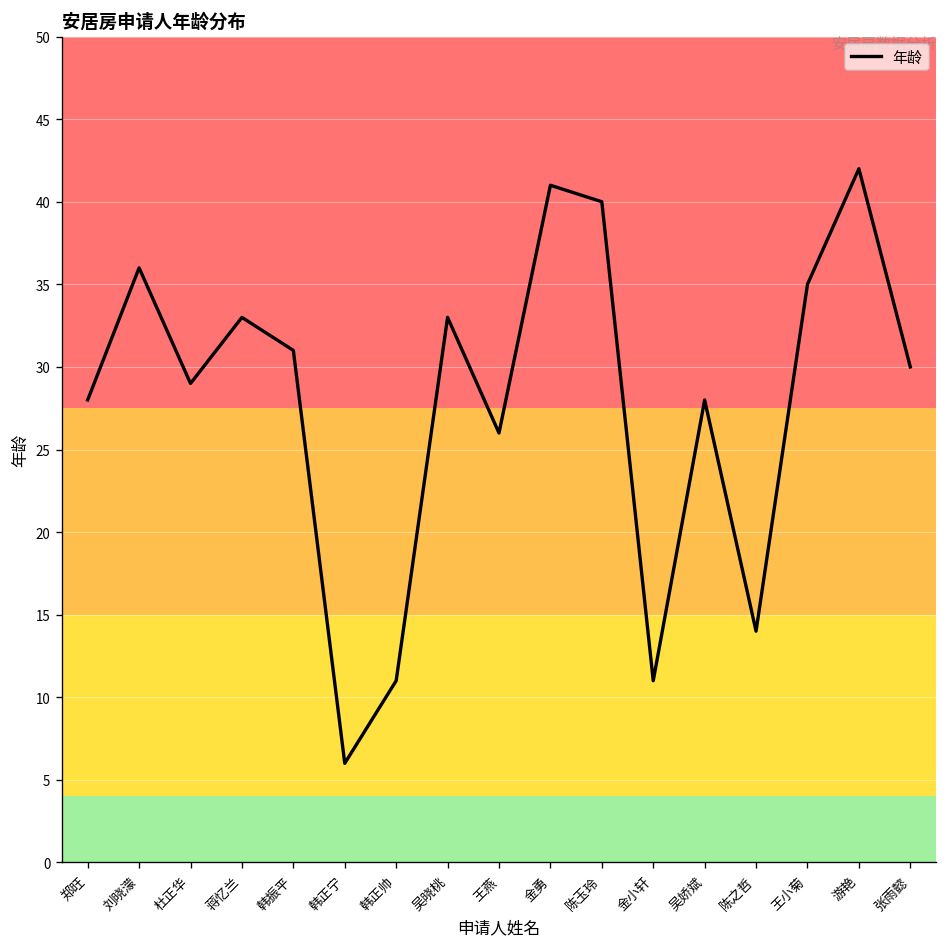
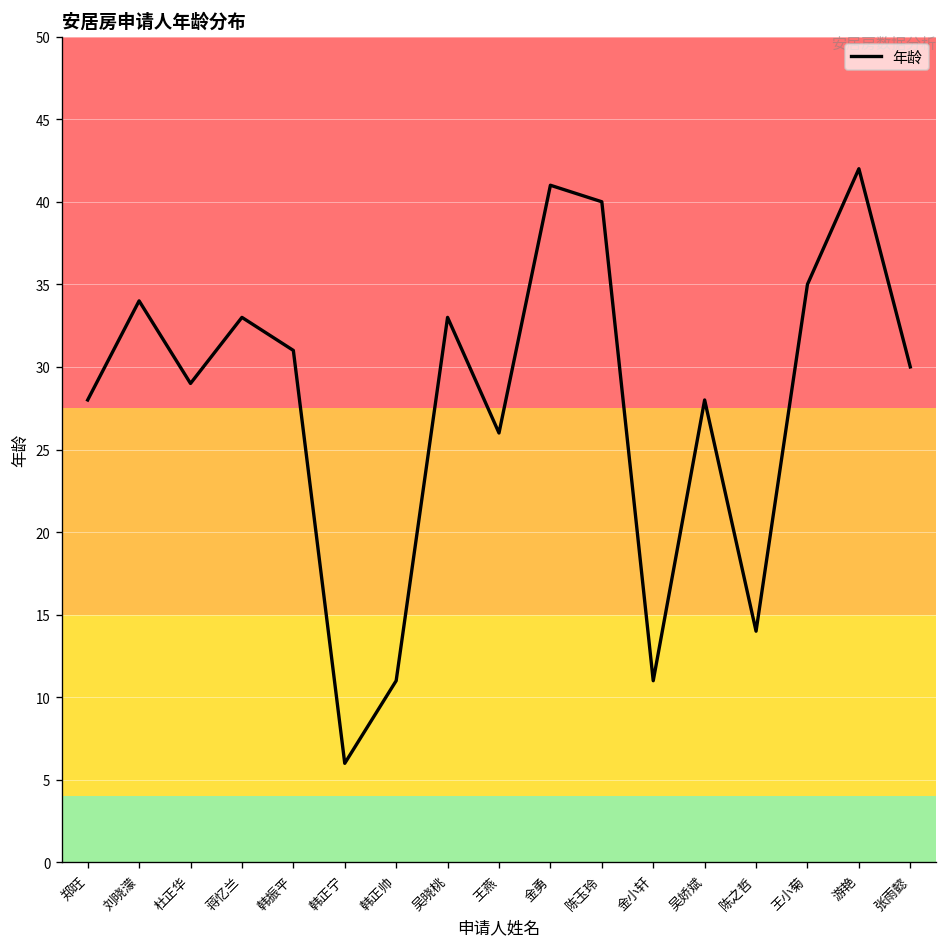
刘晓濛: 36 -> 34
